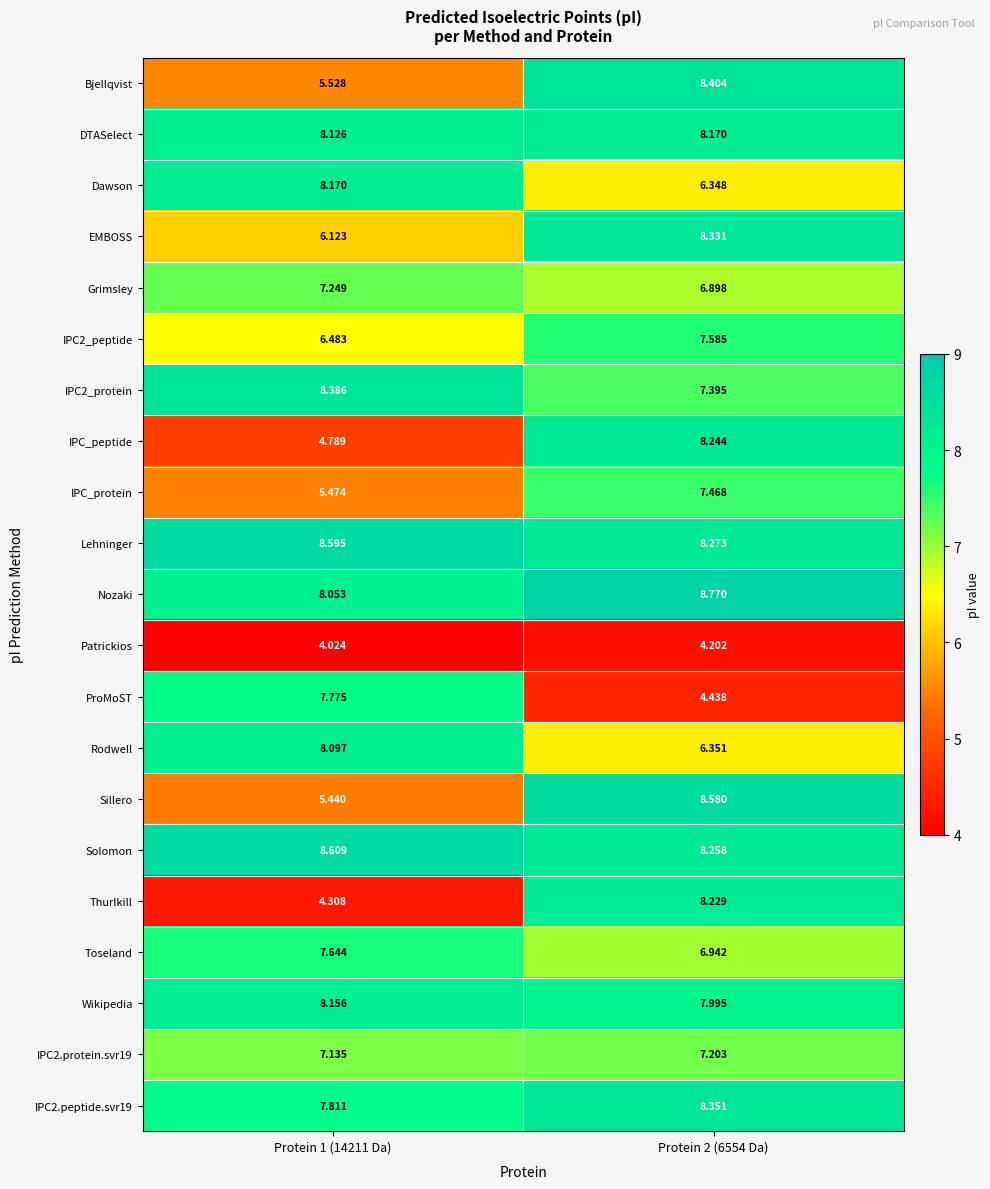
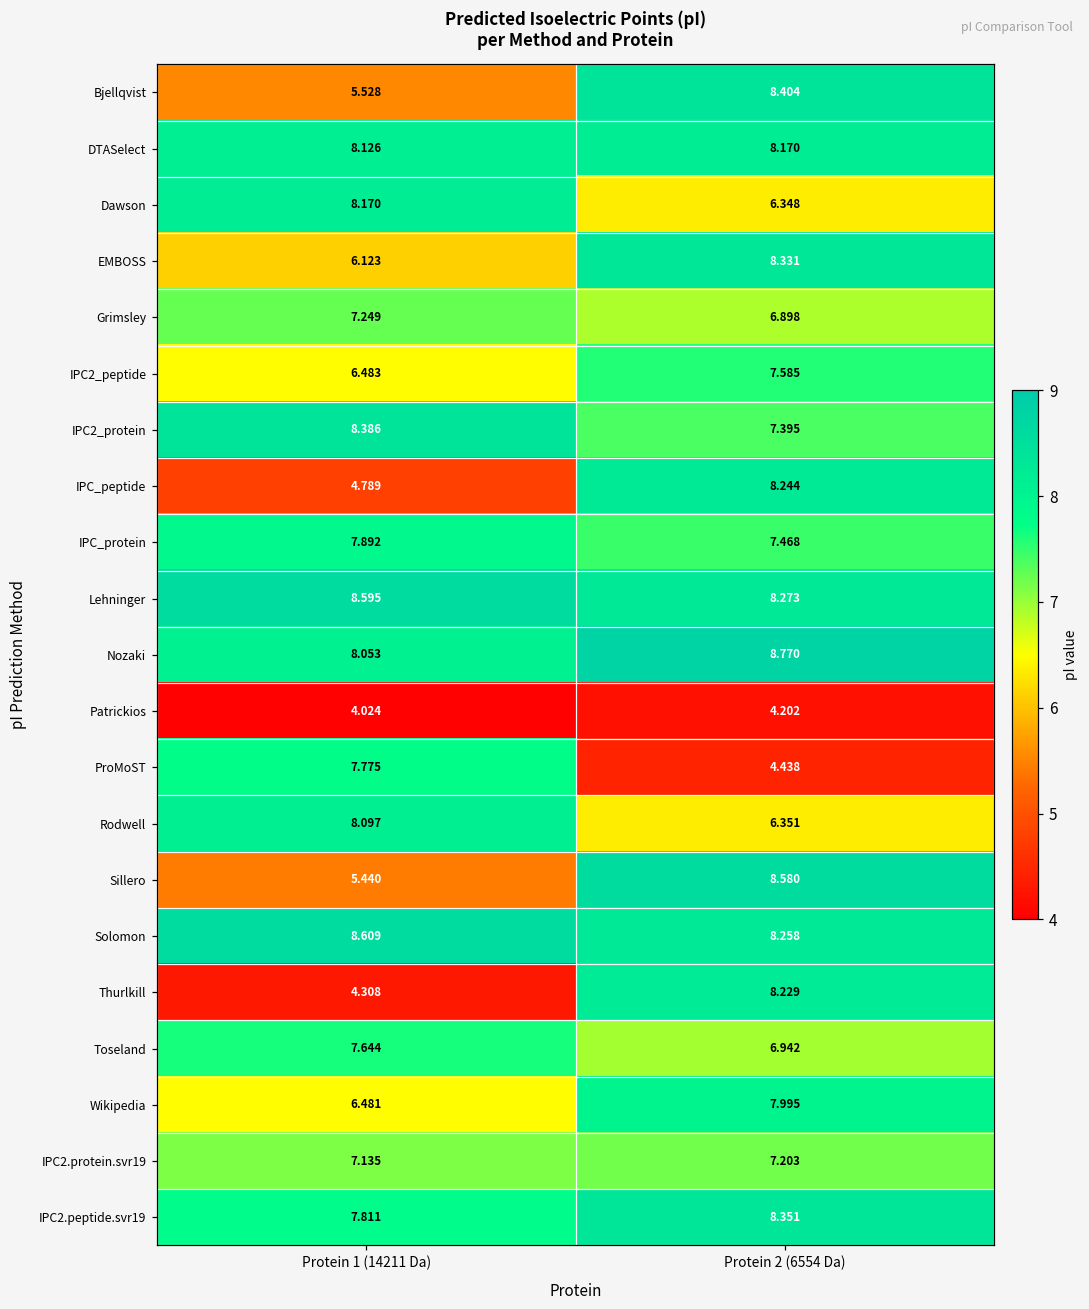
IPC_protein, Protein 1 (14211 Da): 5.474 -> 7.892
Wikipedia, Protein 1 (14211 Da): 8.156 -> 6.481
